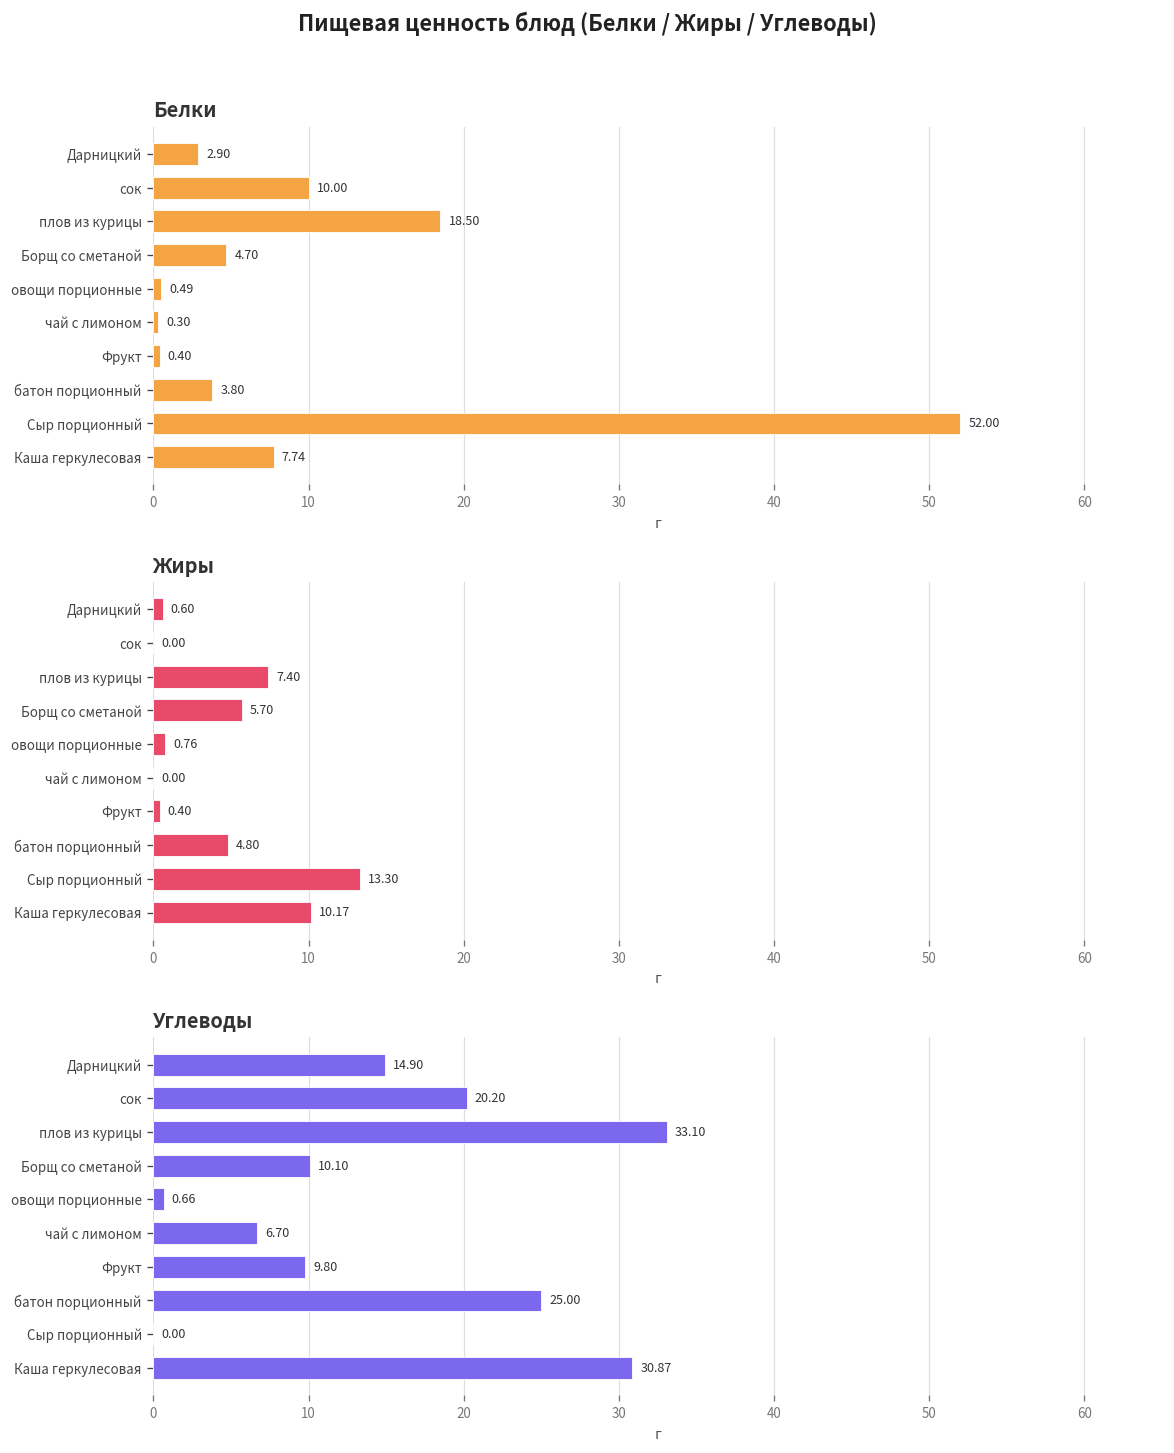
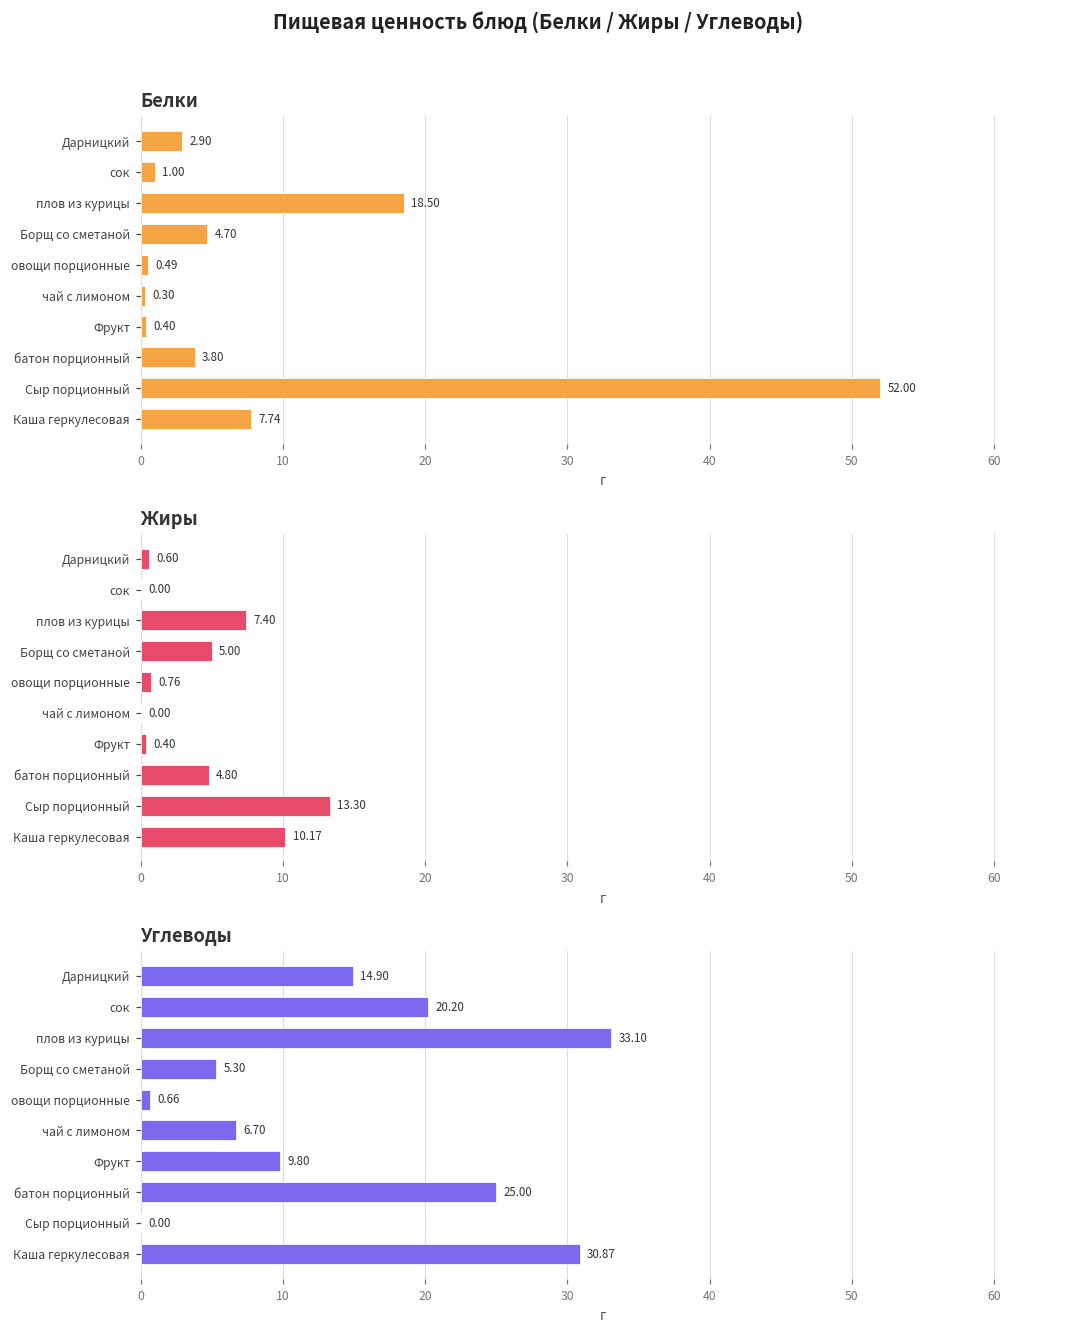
Белки, сок: 10.00 -> 1.00
Жиры, Борщ со сметаной: 5.70 -> 5.00
Углеводы, Борщ со сметаной: 10.10 -> 5.30
